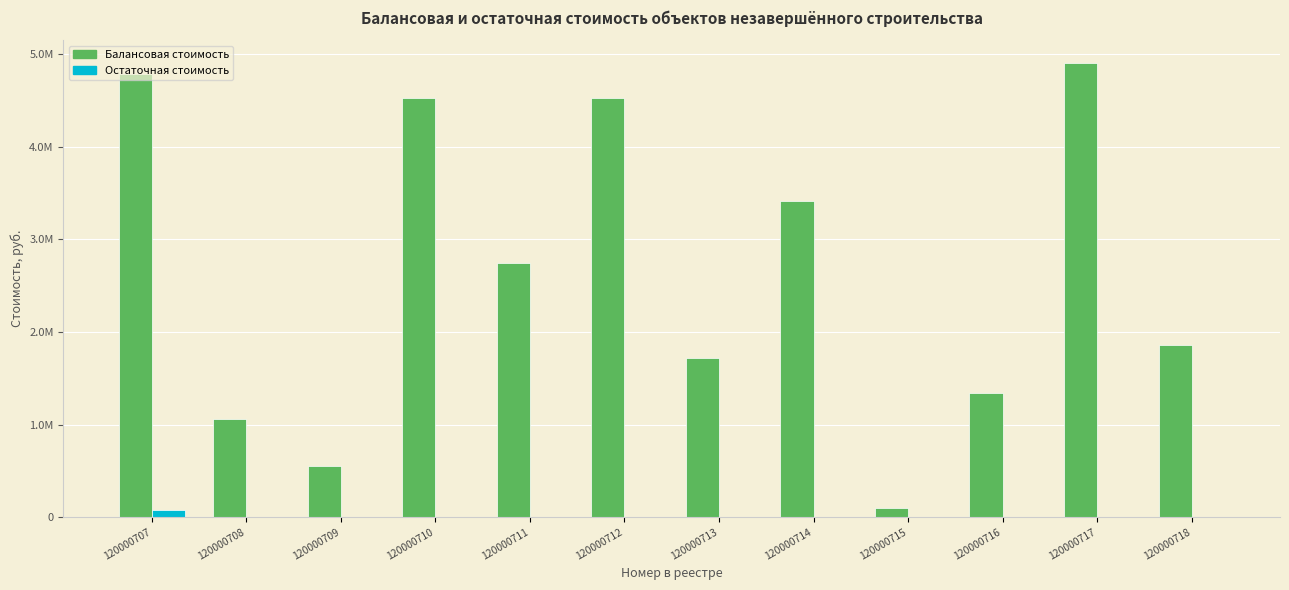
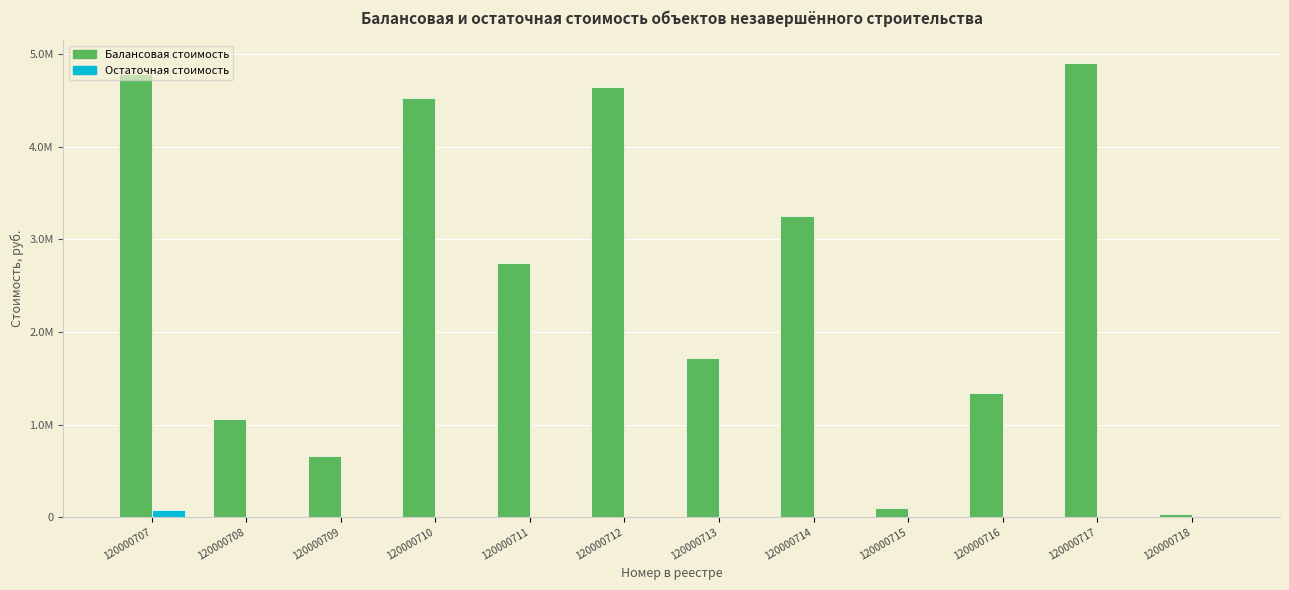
Балансовая стоимость, 120000709: 0.6М -> 0.7М
Балансовая стоимость, 120000712: 4.5М -> 4.6М
Балансовая стоимость, 120000714: 3.4М -> 3.3М
Балансовая стоимость, 120000718: 1.9М -> 0.0М
